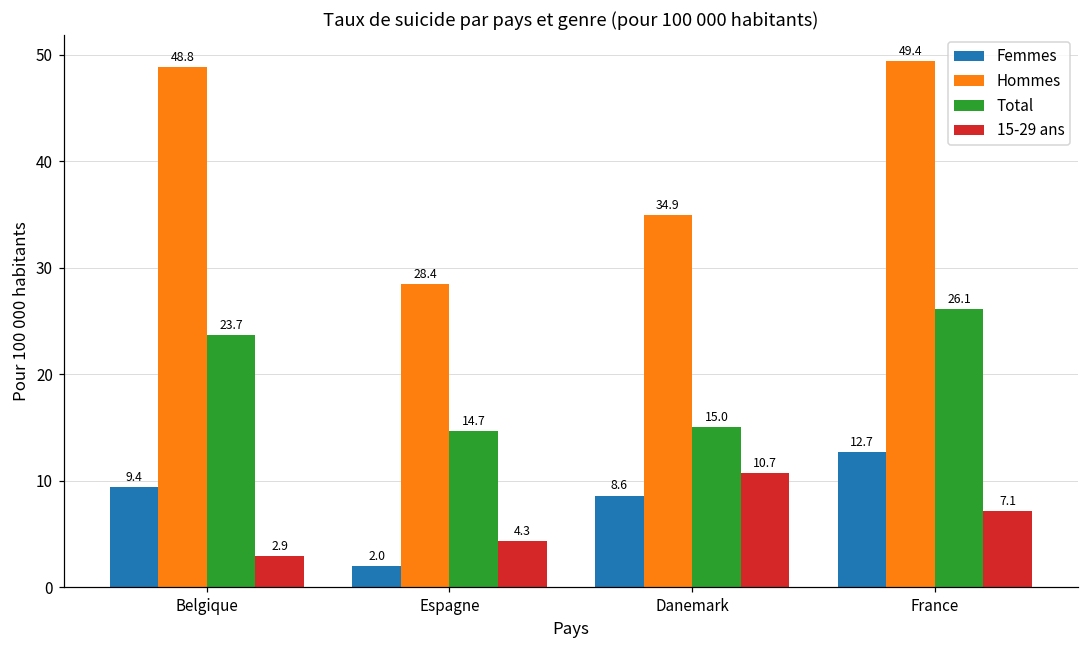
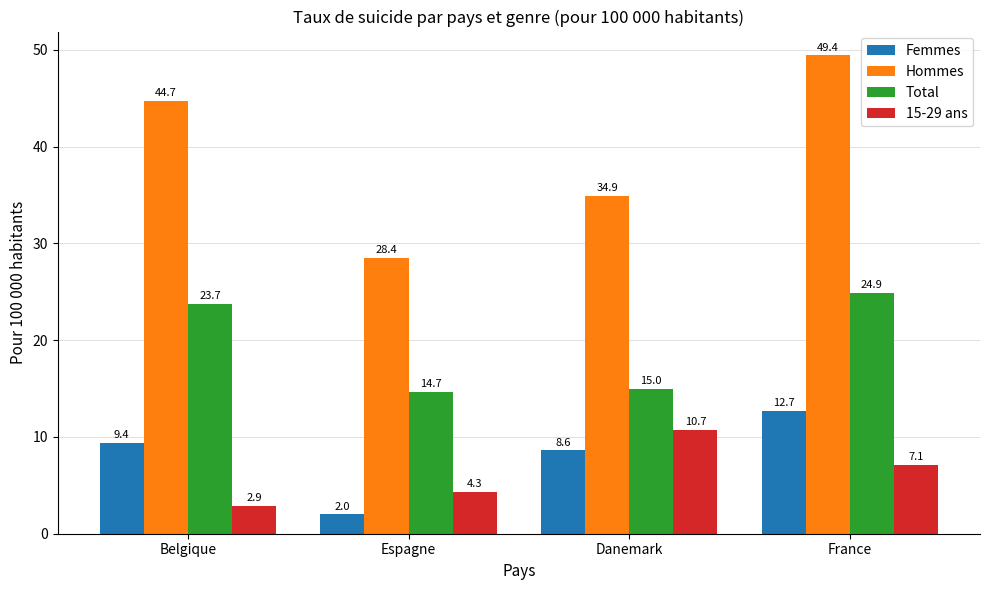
Hommes, Belgique: 48.8 -> 44.7
Total, France: 26.1 -> 24.9
